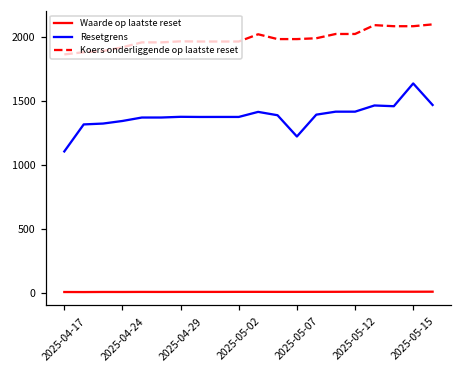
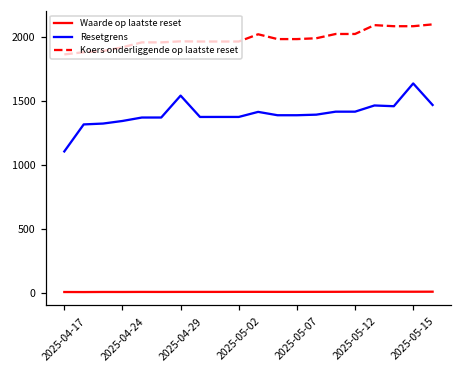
Resetgrens, 2025-04-29: 1380 -> 1540
Resetgrens, 2025-05-07: 1220 -> 1390
